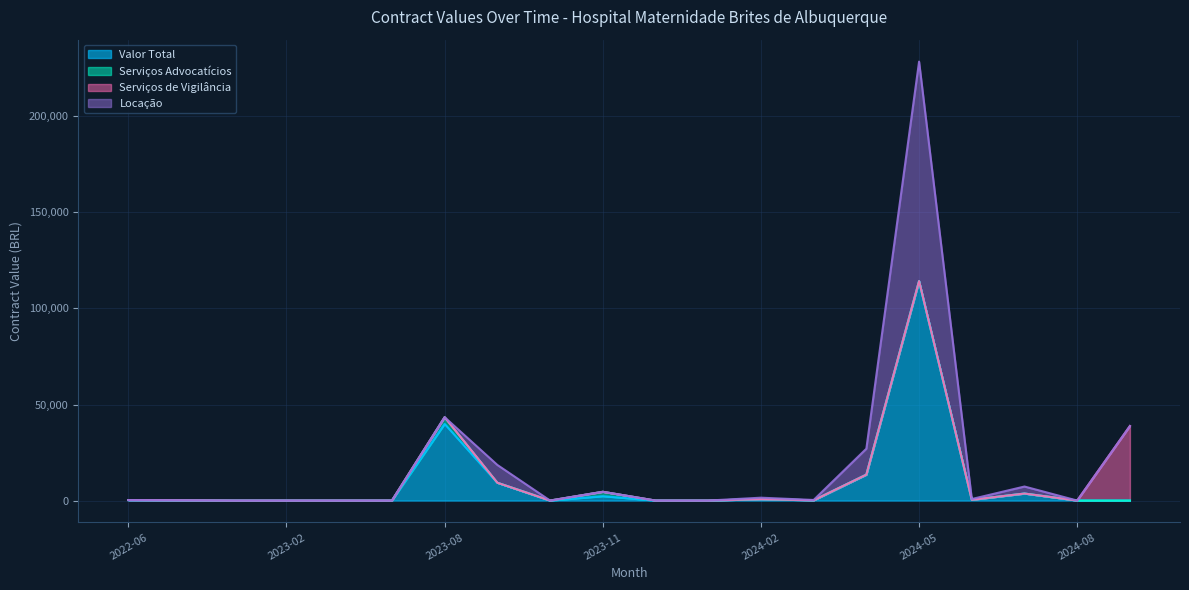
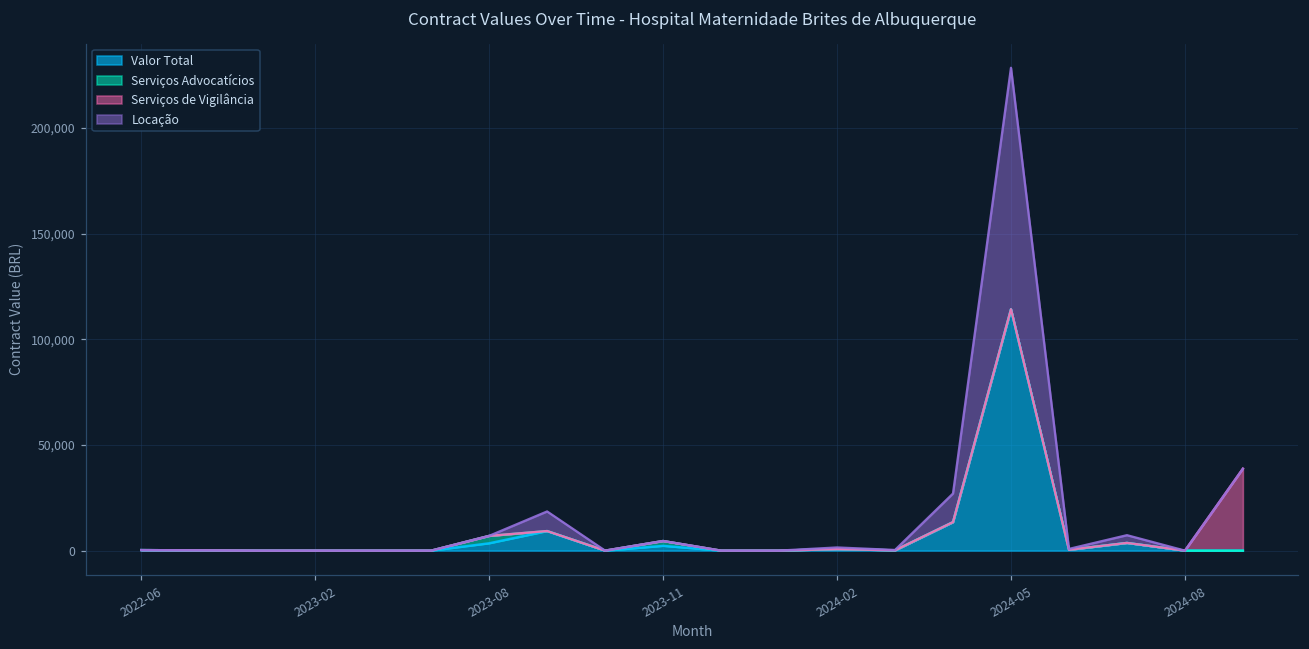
Valor Total, 2023-08: 40,000 -> 3,000
